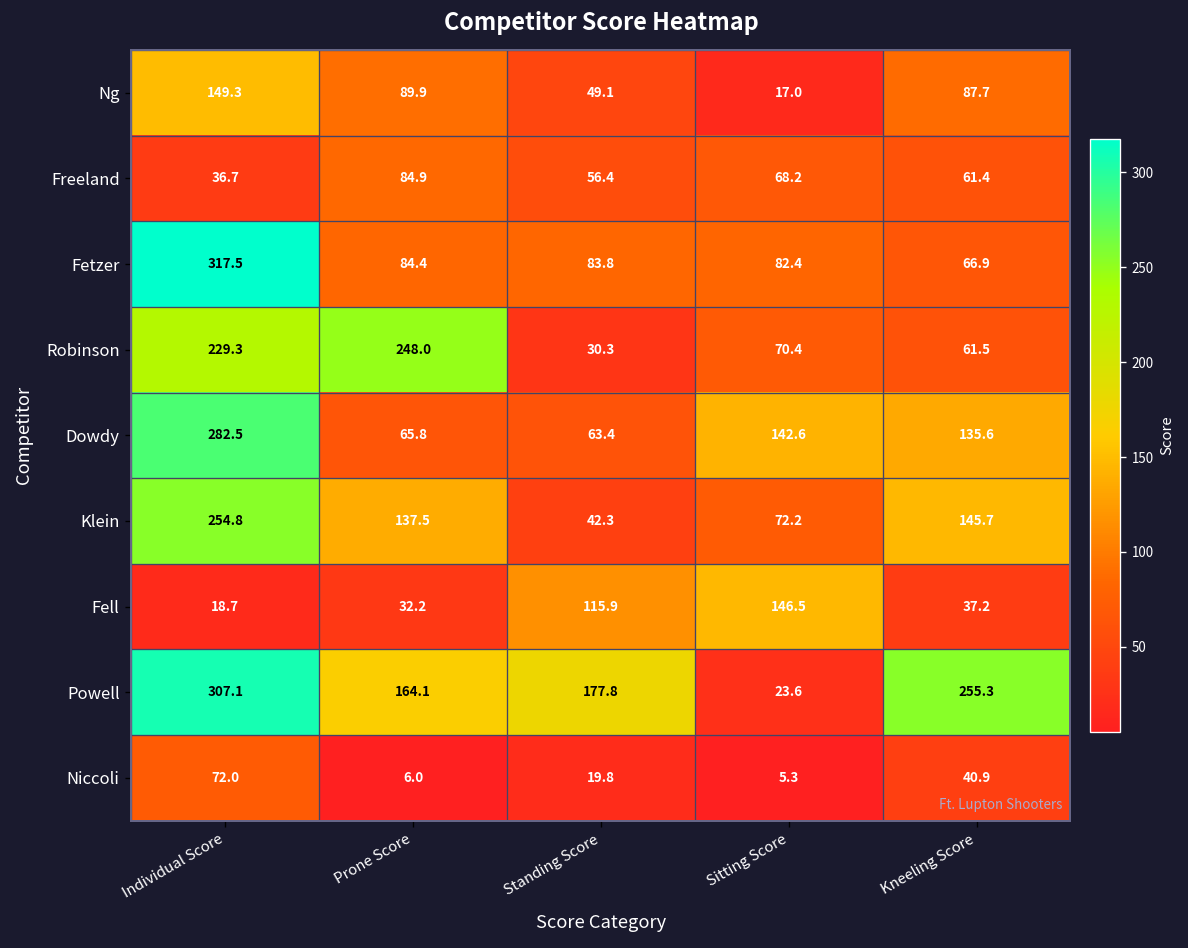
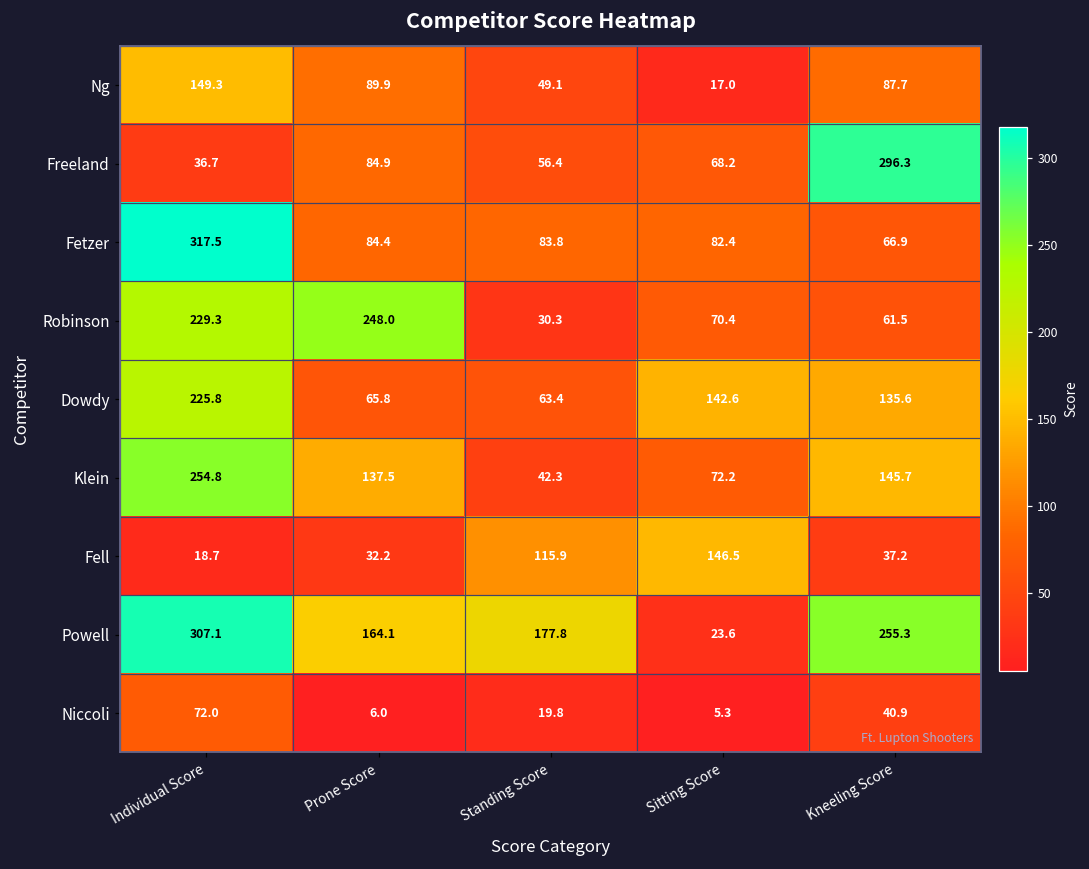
Freeland, Kneeling Score: 61.4 -> 296.3
Dowdy, Individual Score: 282.5 -> 225.8
